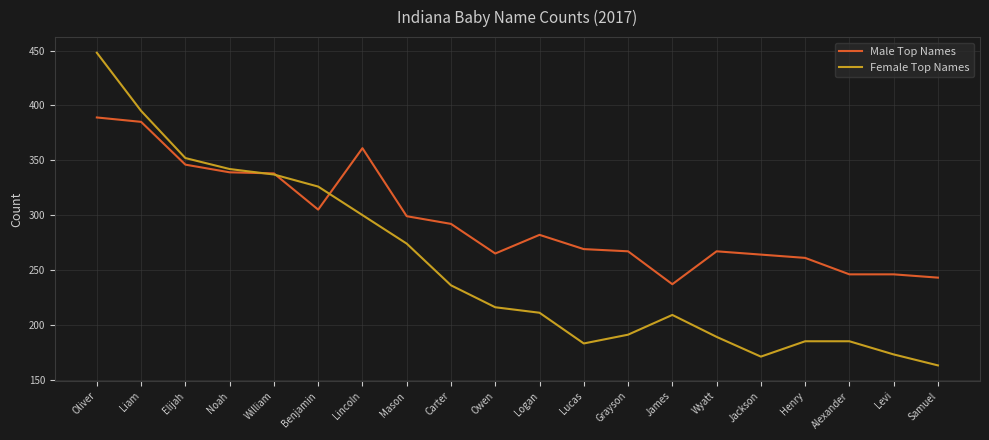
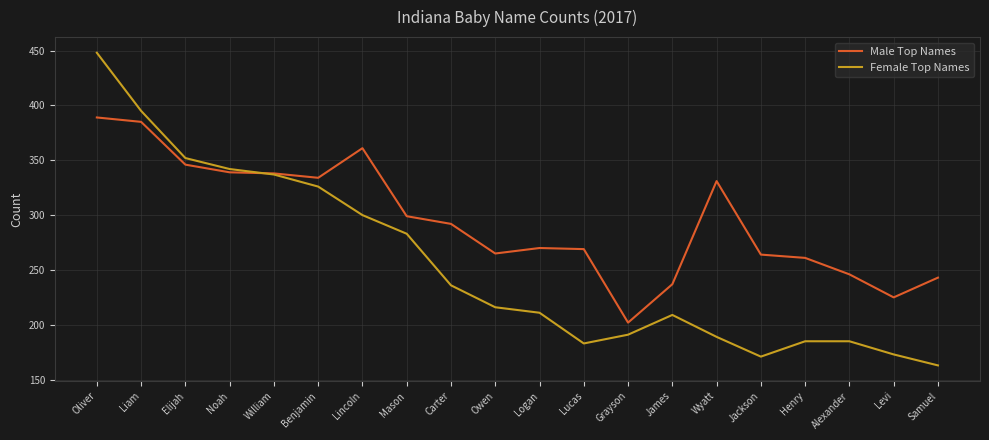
Male Top Names, Benjamin: 305 -> 334
Female Top Names, Mason: 274 -> 283
Male Top Names, Logan: 282 -> 270
Male Top Names, Grayson: 267 -> 202
Male Top Names, Wyatt: 267 -> 331
Male Top Names, Levi: 246 -> 225
